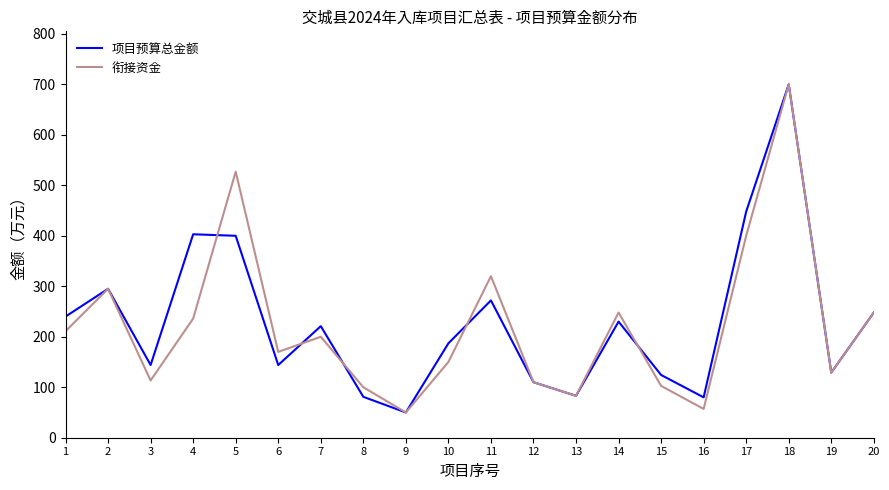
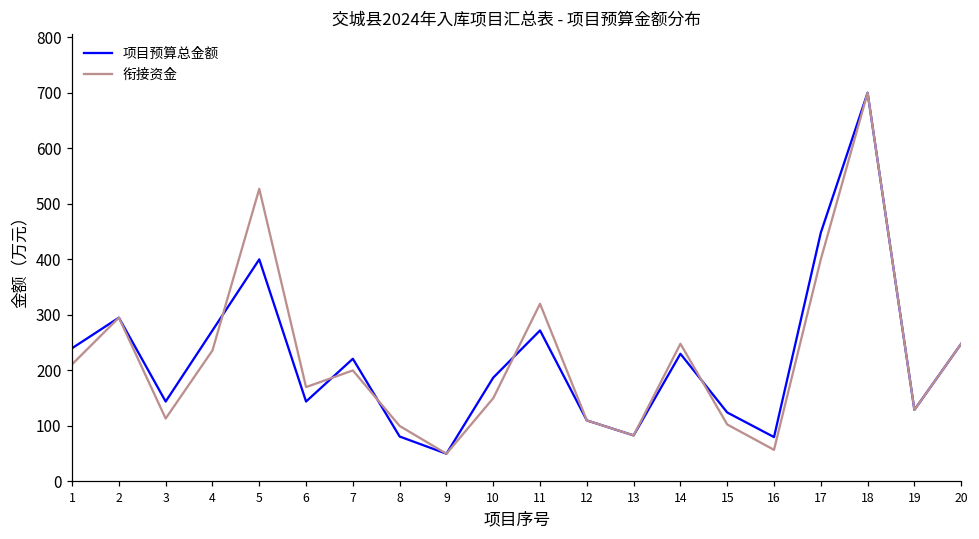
项目预算总金额, 4: 400 -> 270
